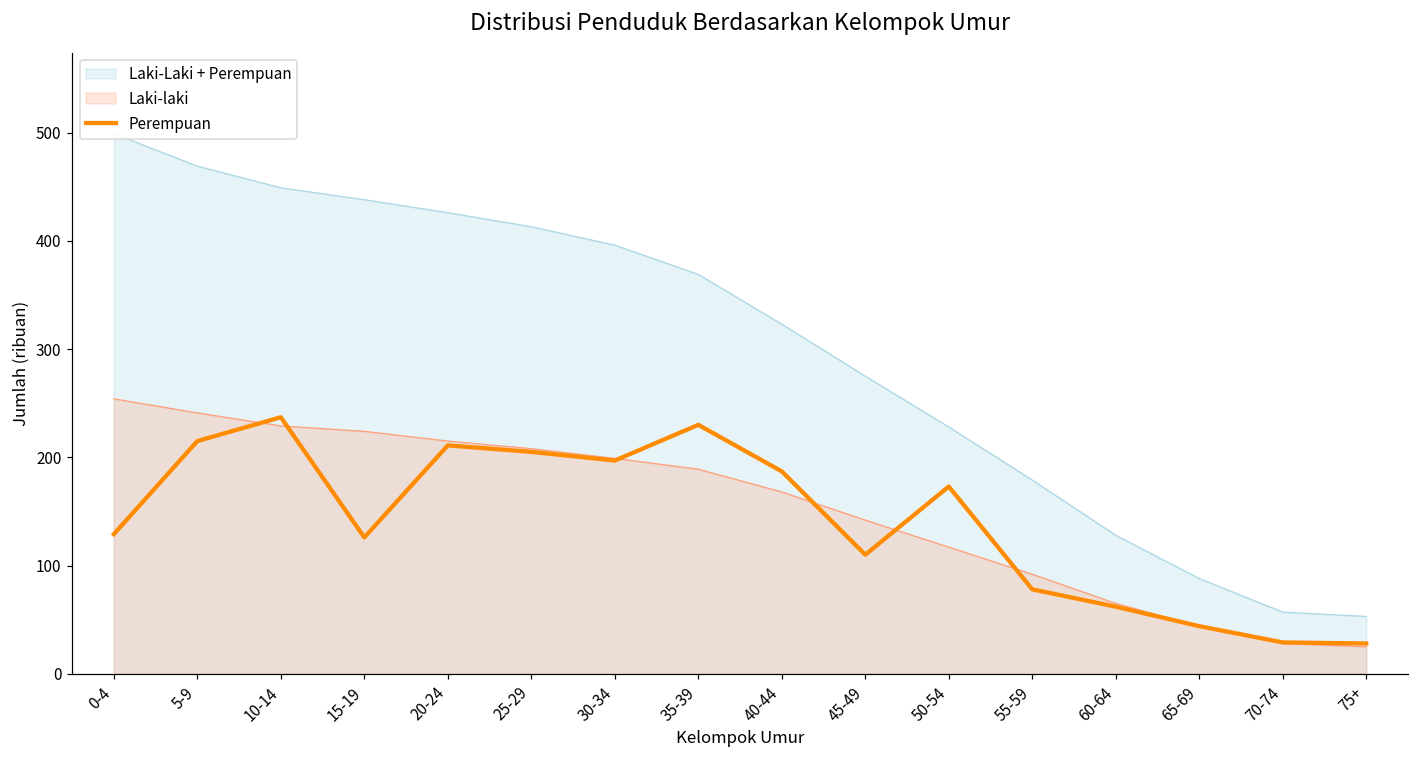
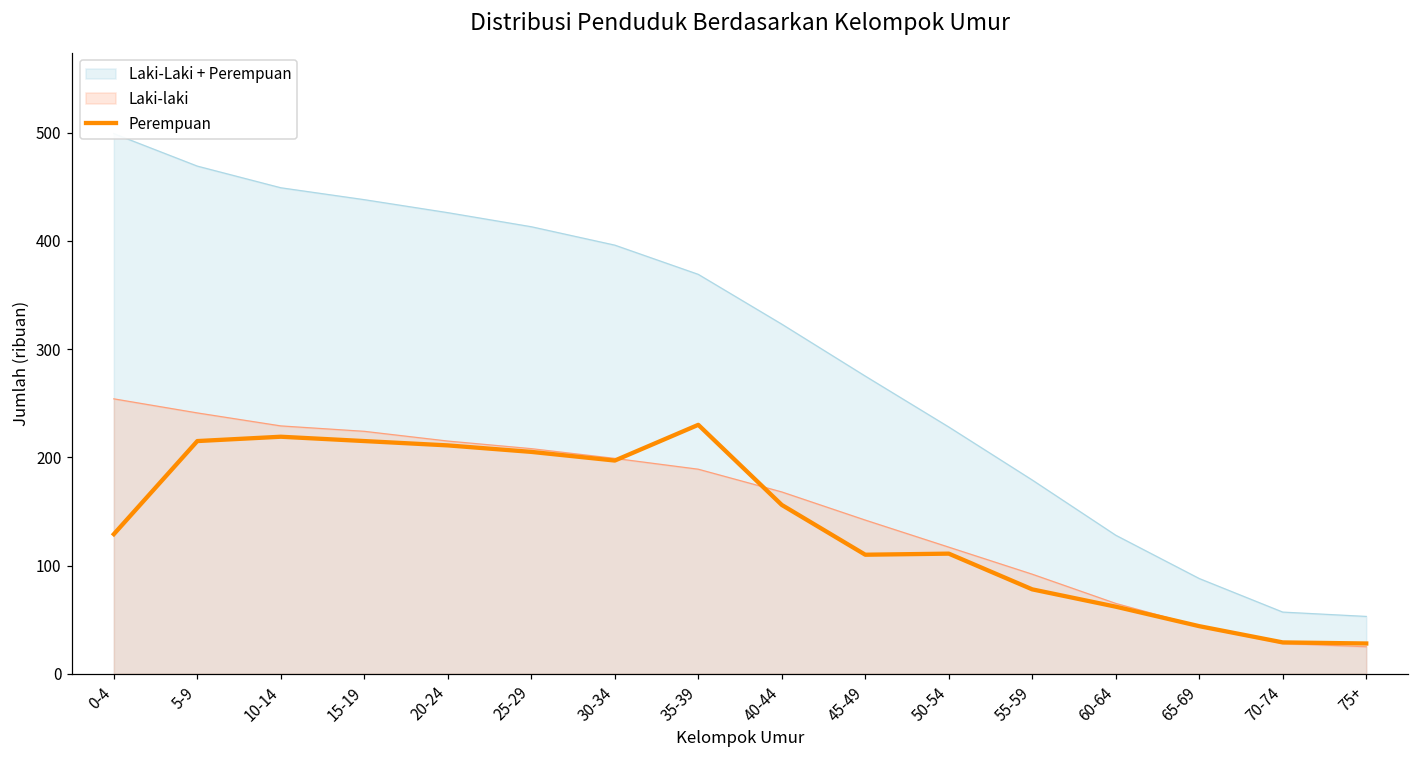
Perempuan, 10-14: 240 -> 220
Perempuan, 15-19: 130 -> 220
Perempuan, 40-44: 190 -> 160
Perempuan, 50-54: 170 -> 110
